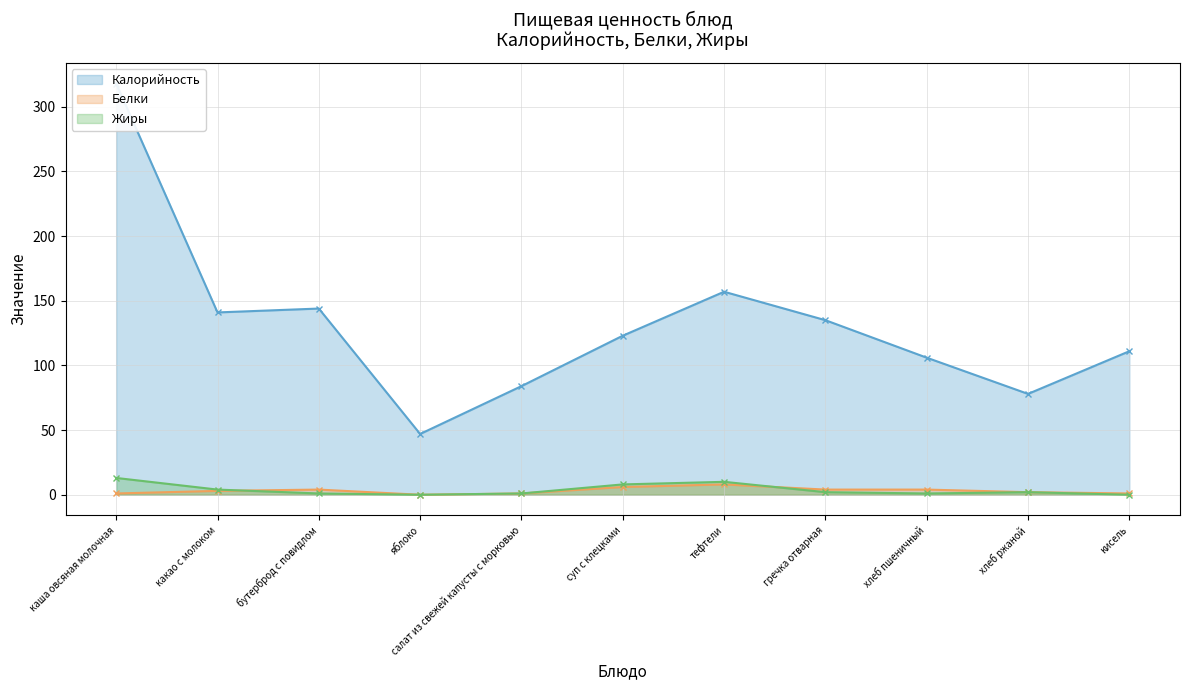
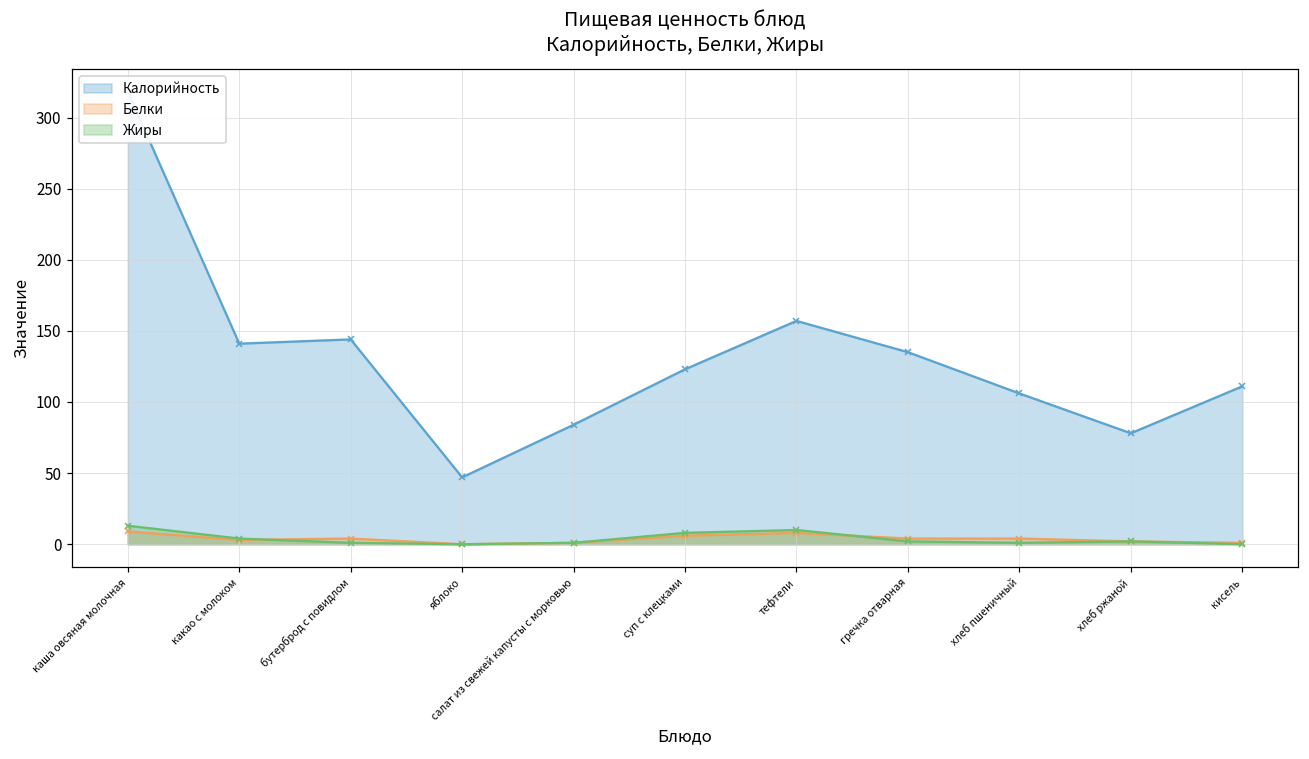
Белки, каша овсяная молочная: 1 -> 9
